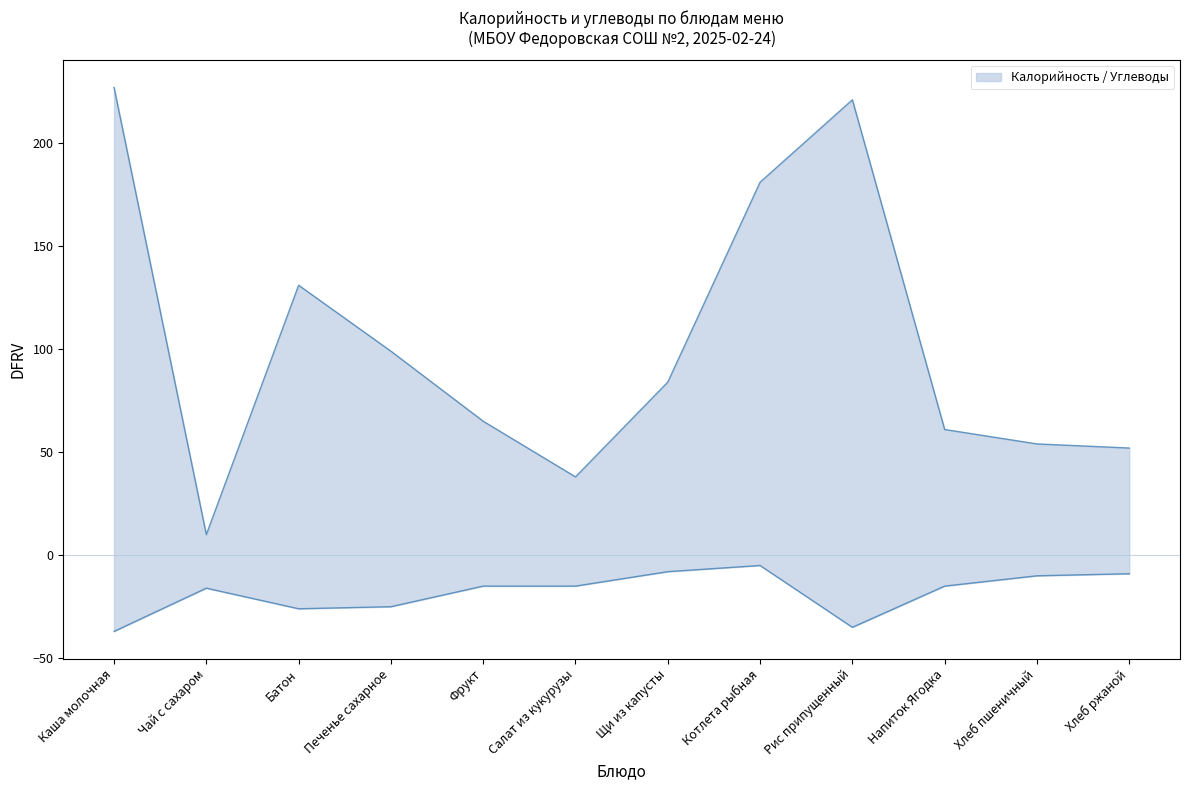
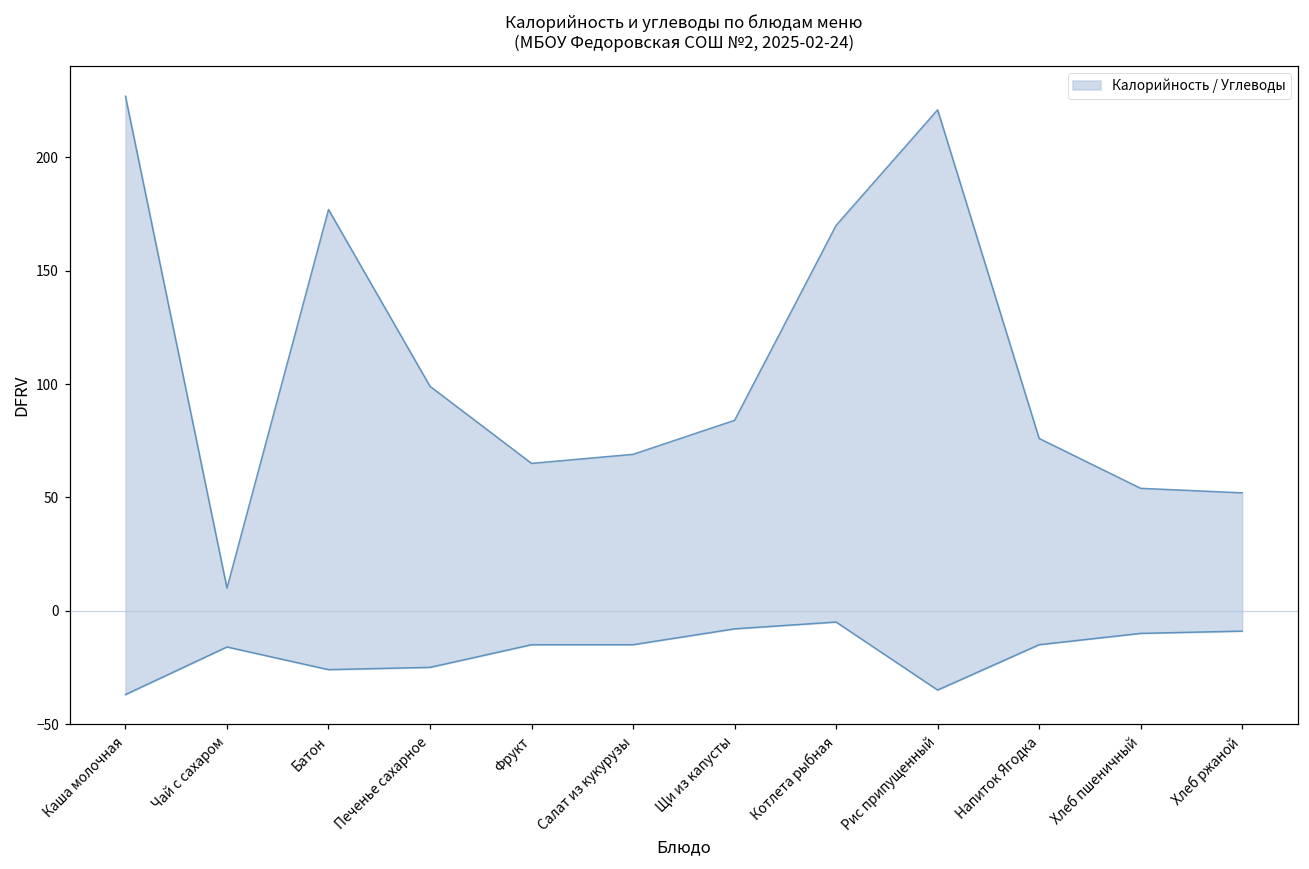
Калорийность / Углеводы, Батон: 131 -> 177
Калорийность / Углеводы, Салат из кукурузы: 38 -> 69
Калорийность / Углеводы, Котлета рыбная: 181 -> 170
Калорийность / Углеводы, Напиток Ягодка: 61 -> 76
